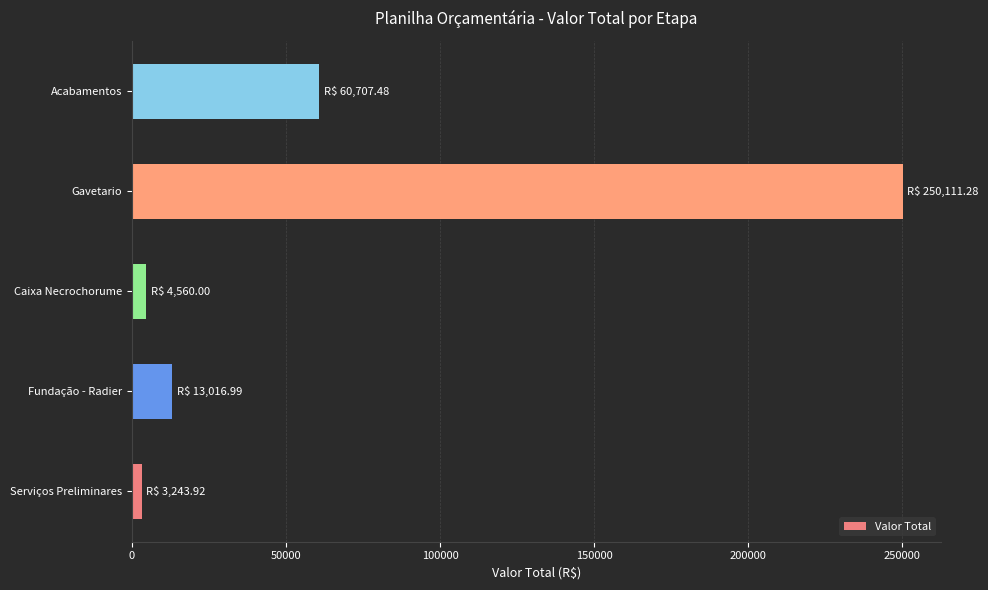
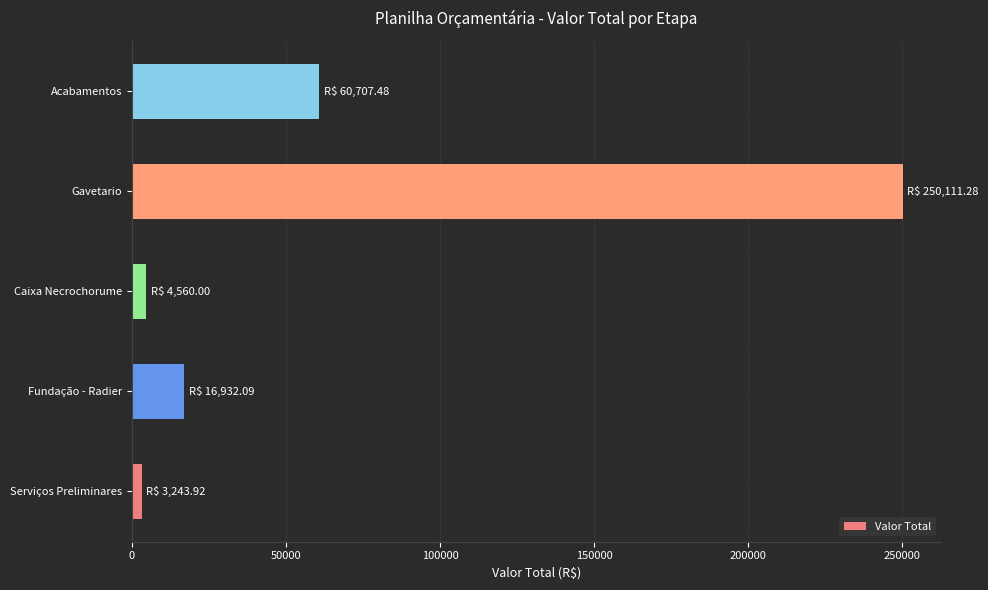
Fundação - Radier: 13,016.99 -> 16,932.09
